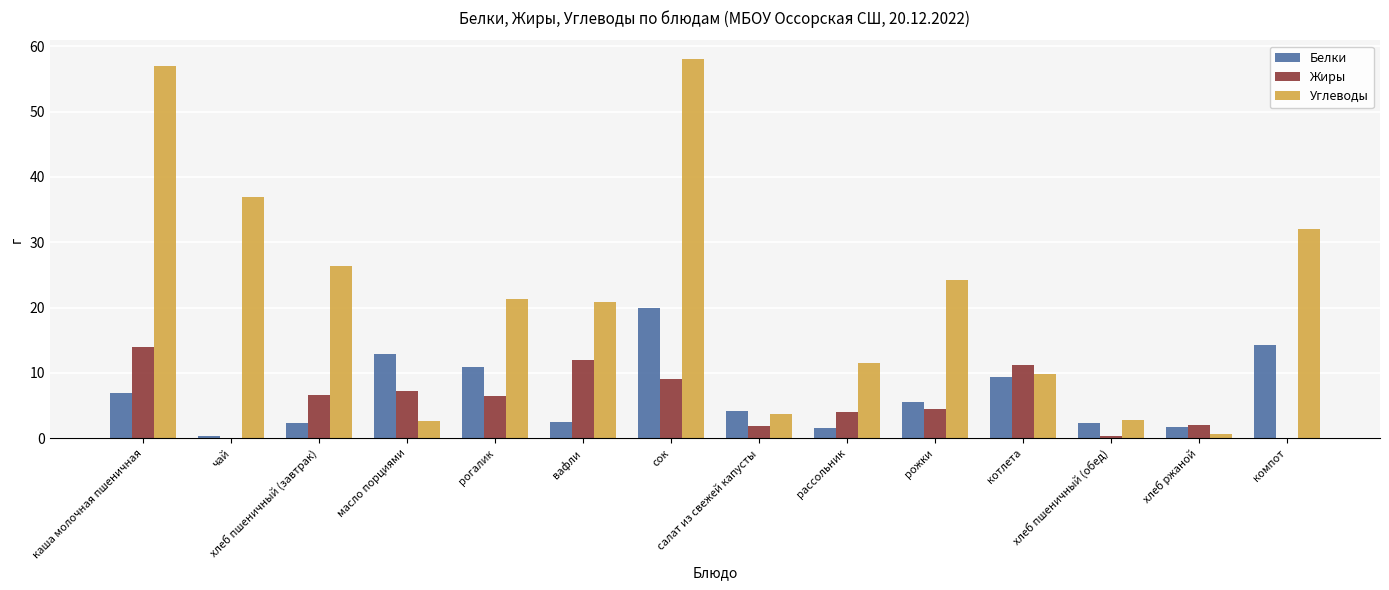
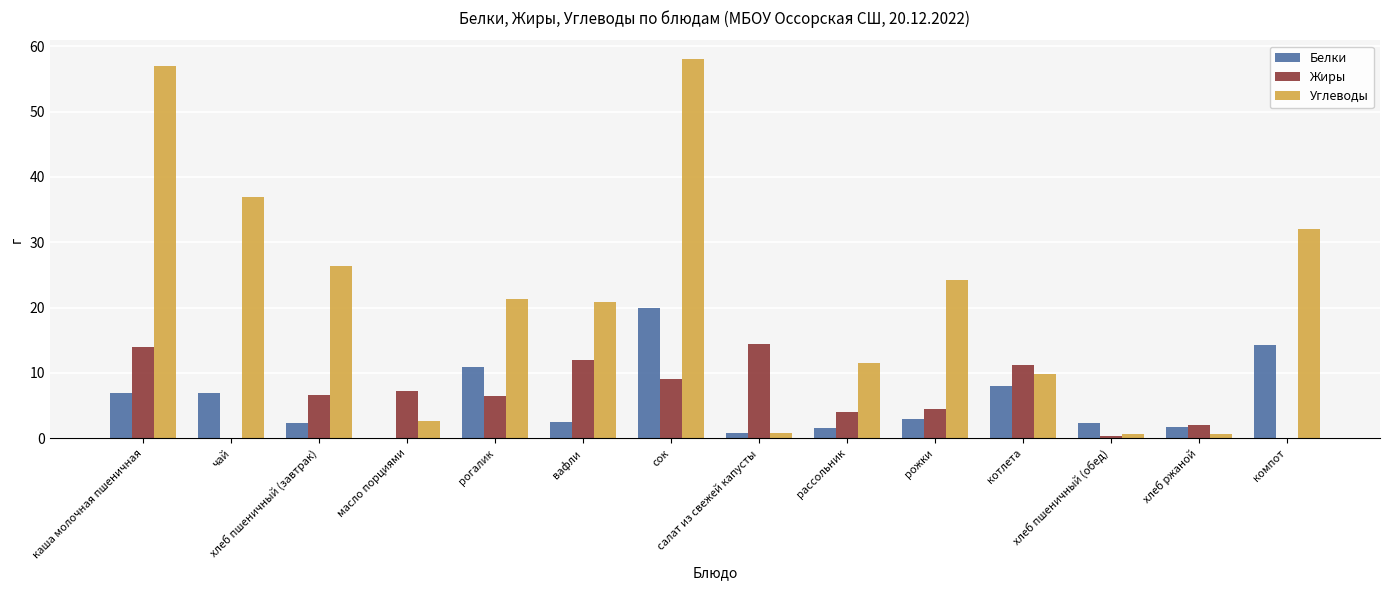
Белки, чай: 0 -> 7
Белки, масло порциями: 13 -> 0
Белки, салат из свежей капусты: 4 -> 1
Жиры, салат из свежей капусты: 2 -> 14
Углеводы, салат из свежей капусты: 4 -> 1
Белки, рожки: 6 -> 3
Белки, котлета: 9 -> 8
Углеводы, хлеб пшеничный (обед): 3 -> 1
